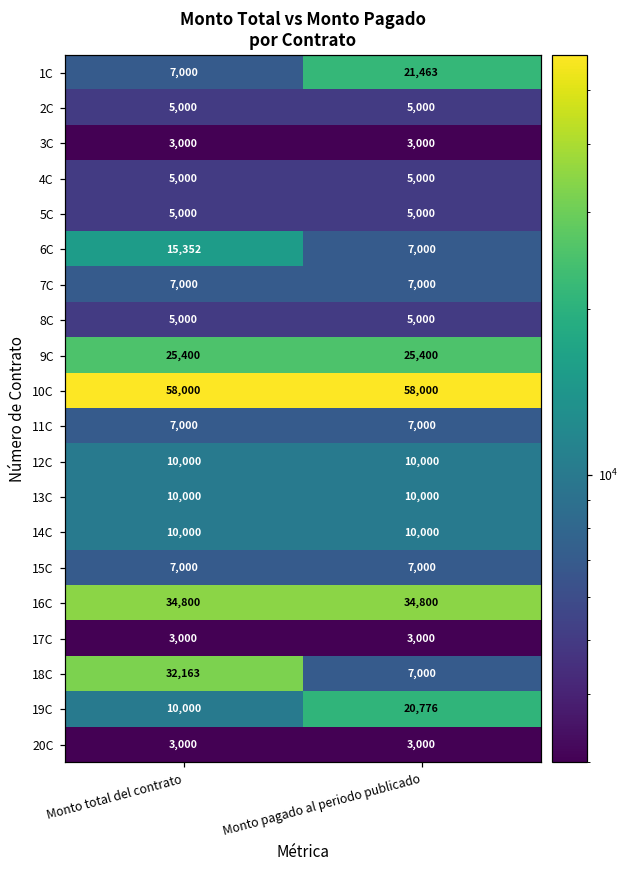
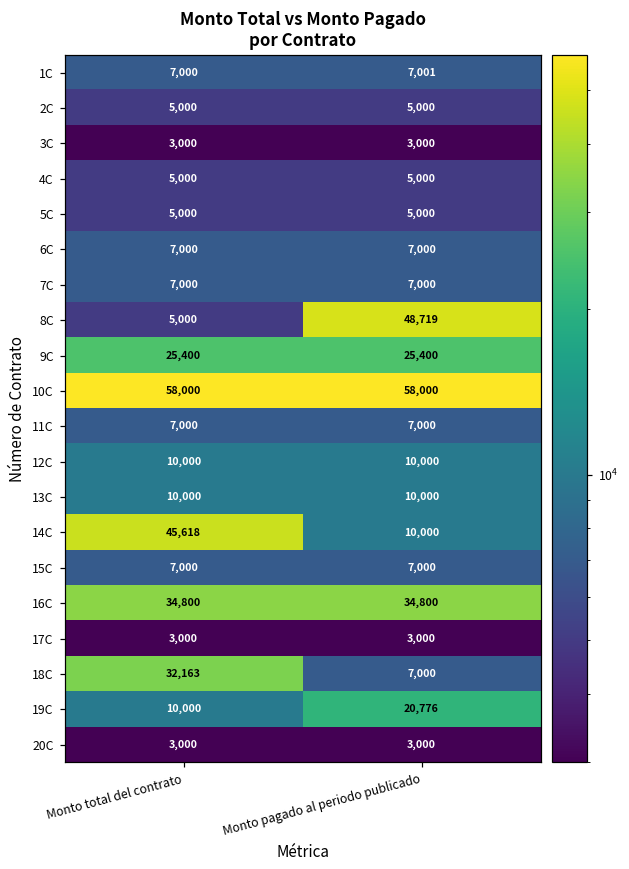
1C, Monto pagado al periodo publicado: 21,463 -> 7,001
6C, Monto total del contrato: 15,352 -> 7,000
8C, Monto pagado al periodo publicado: 5,000 -> 48,719
14C, Monto total del contrato: 10,000 -> 45,618
